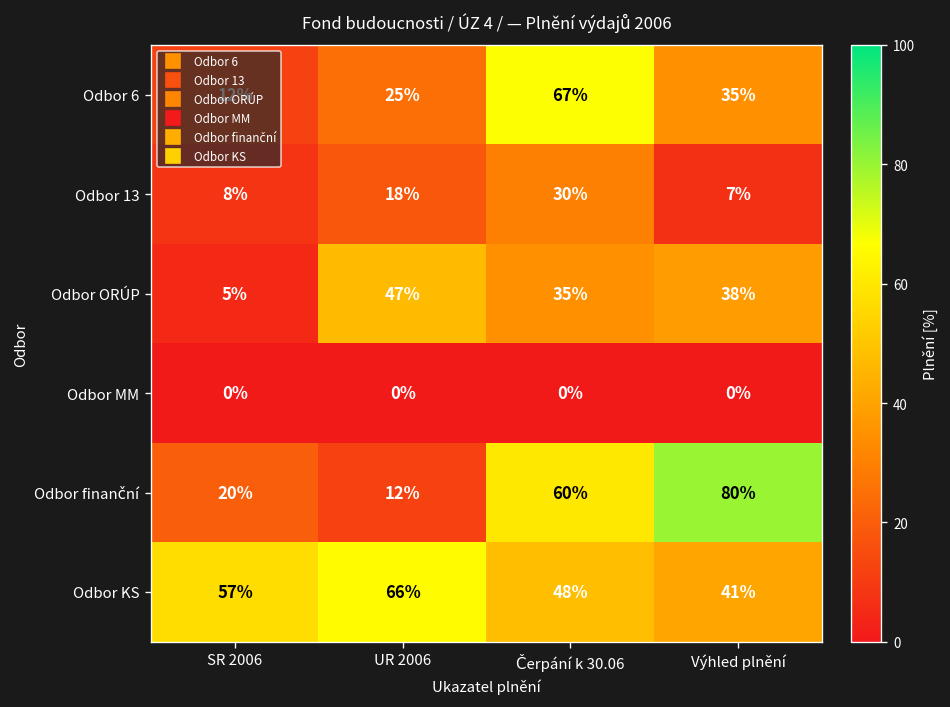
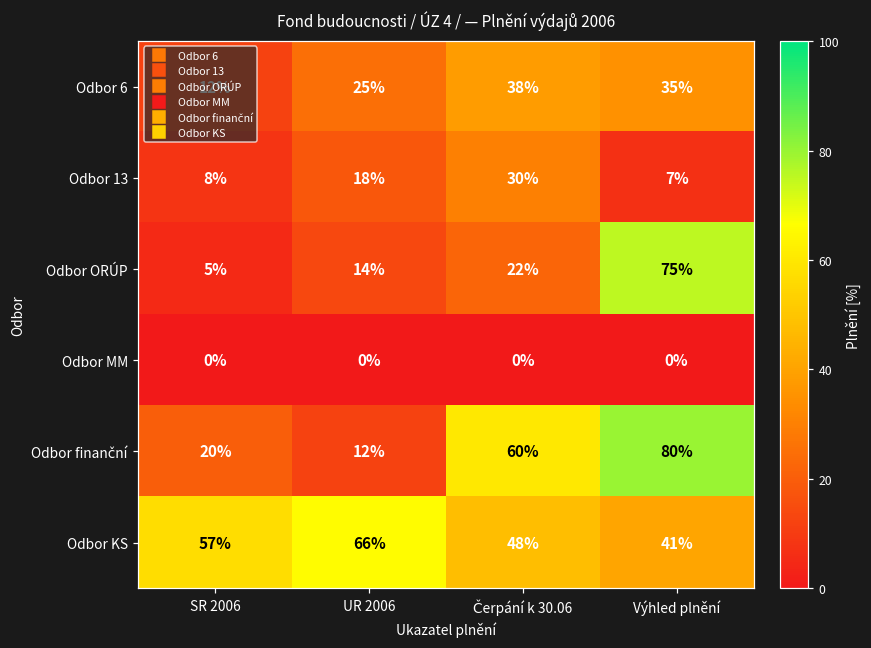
Odbor 6, Čerpání k 30.06: 67% -> 38%
Odbor ORÚP, UR 2006: 47% -> 14%
Odbor ORÚP, Čerpání k 30.06: 35% -> 22%
Odbor ORÚP, Výhled plnění: 38% -> 75%
